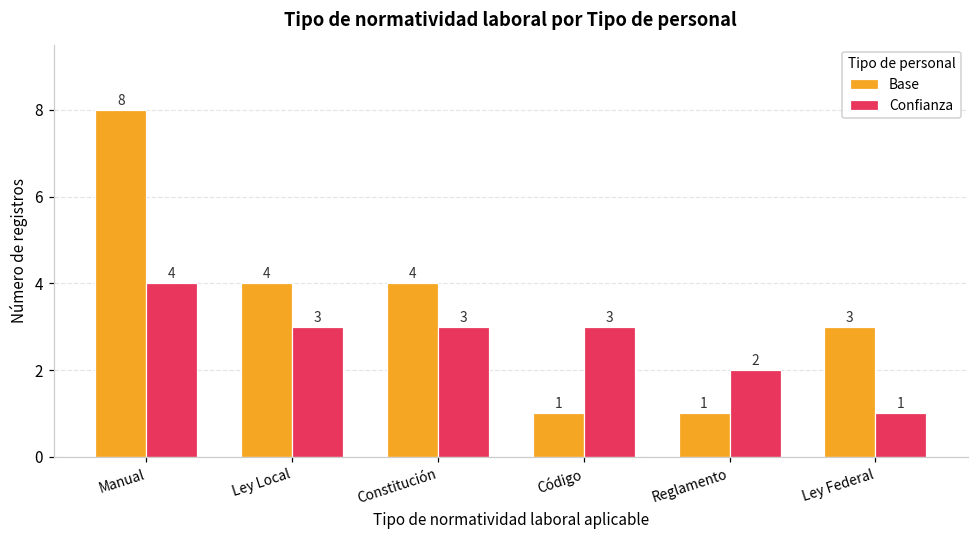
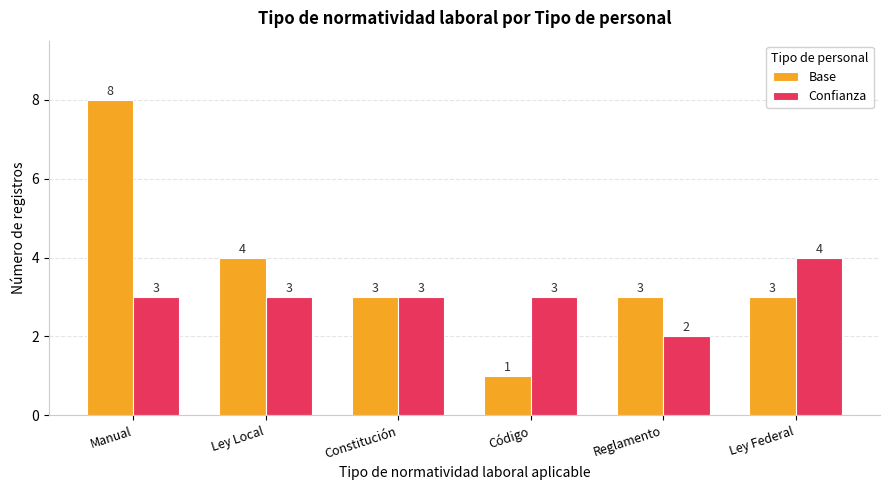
Confianza, Manual: 4 -> 3
Base, Constitución: 4 -> 3
Base, Reglamento: 1 -> 3
Confianza, Ley Federal: 1 -> 4
